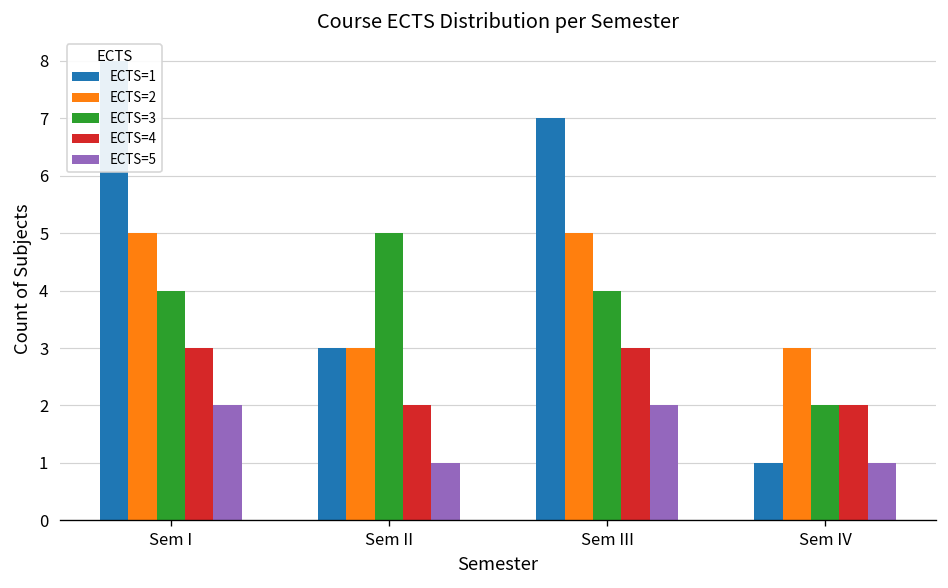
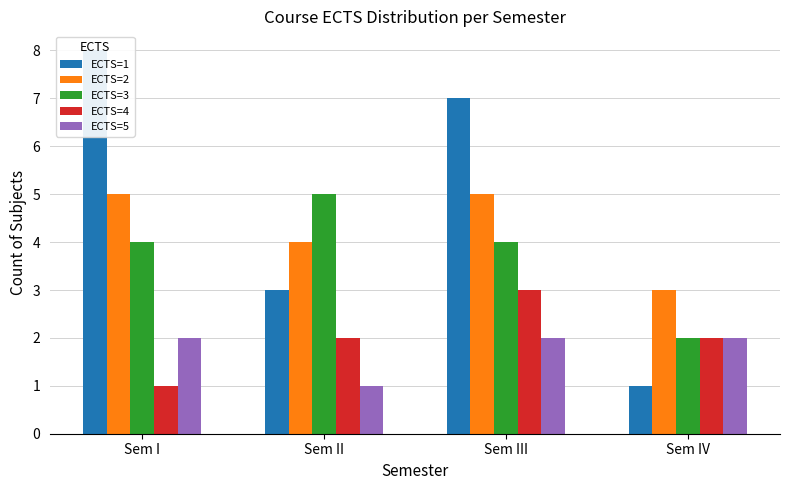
ECTS=4, Sem I: 3 -> 1
ECTS=2, Sem II: 3 -> 4
ECTS=5, Sem IV: 1 -> 2
